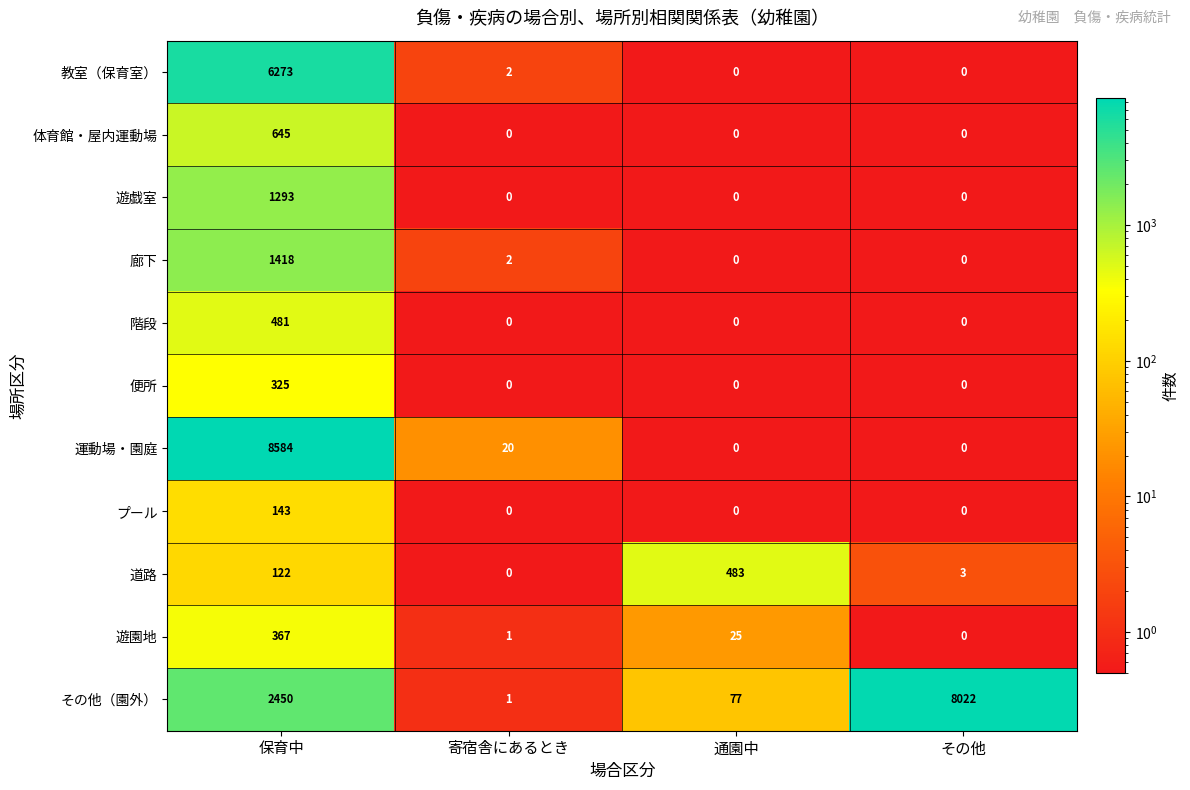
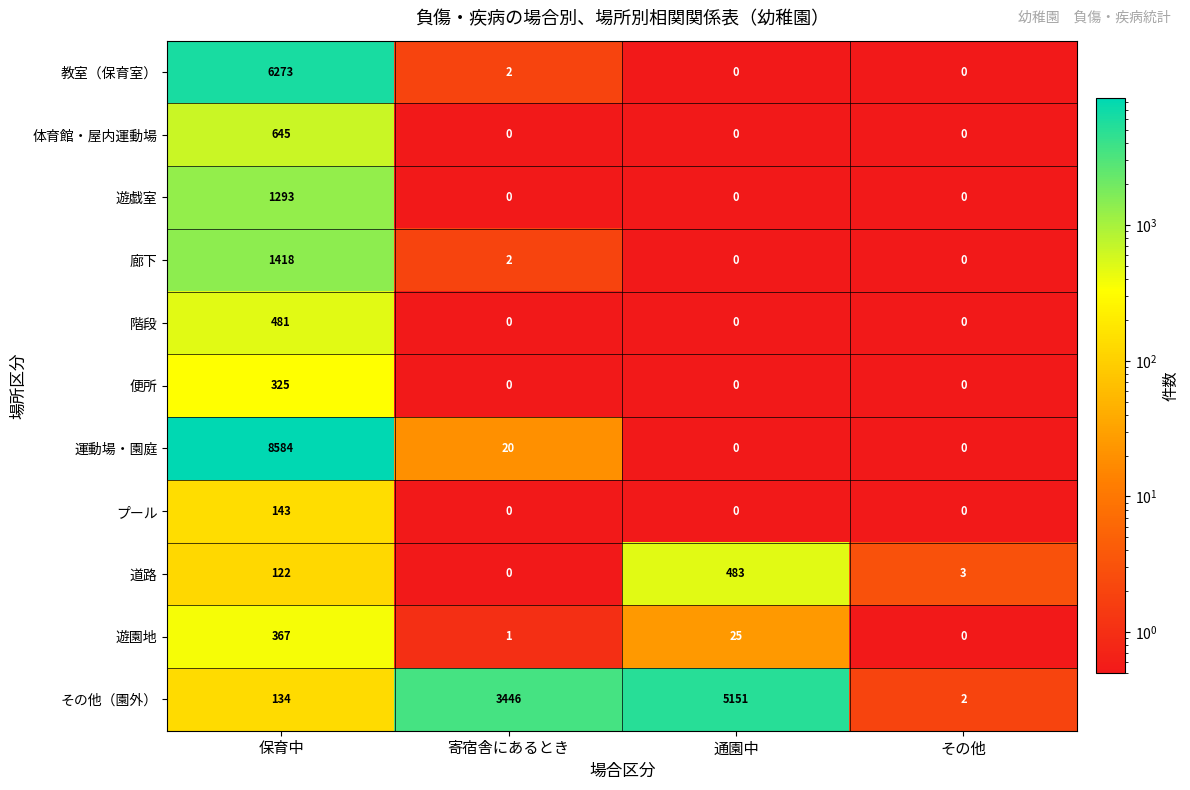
その他（園外）, 保育中: 2450 -> 134
その他（園外）, 寄宿舎にあるとき: 1 -> 3446
その他（園外）, 通園中: 77 -> 5151
その他（園外）, その他: 8022 -> 2
